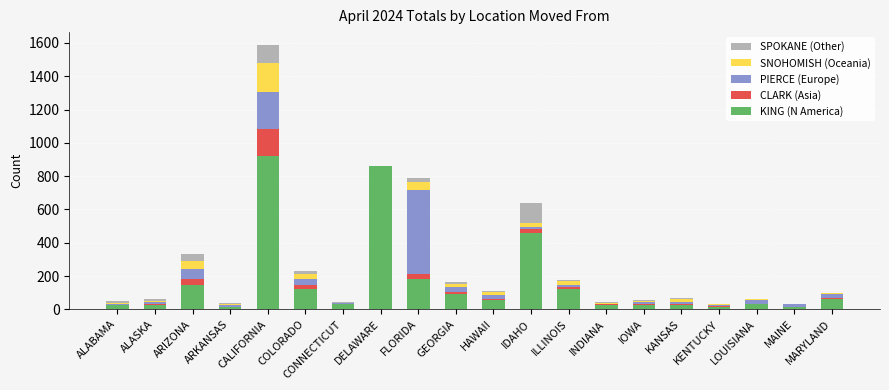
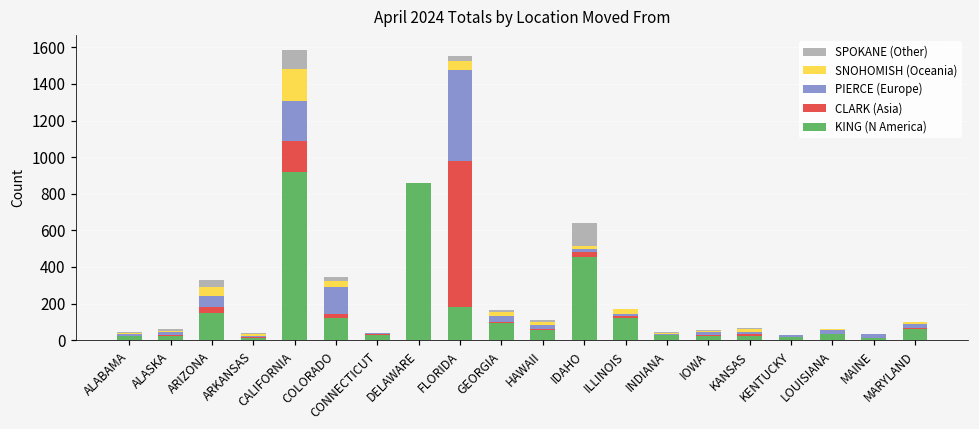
PIERCE (Europe), COLORADO: 40 -> 150
CLARK (Asia), FLORIDA: 30 -> 800
